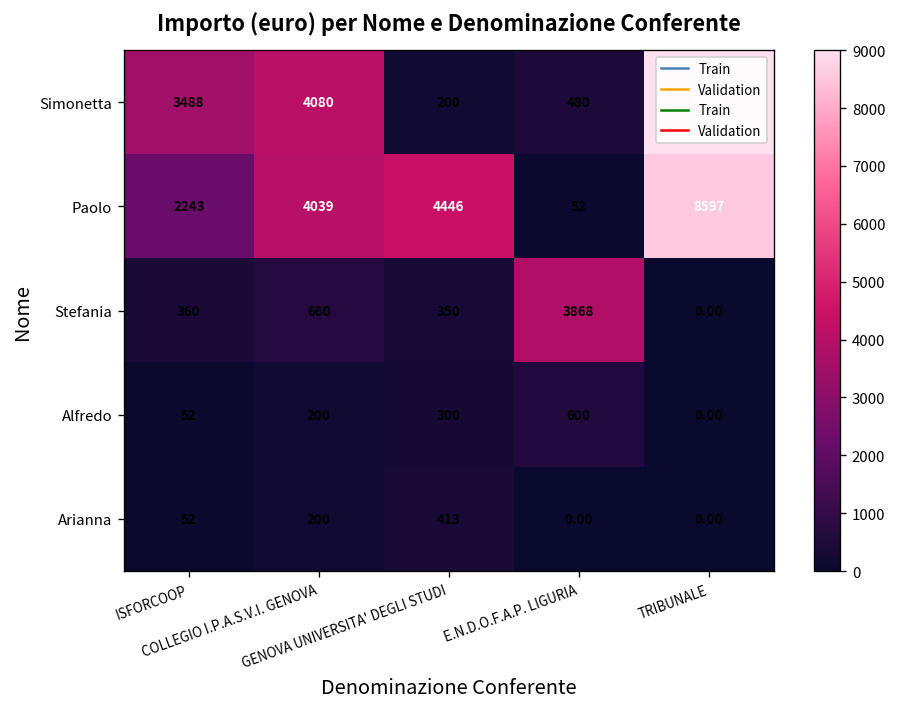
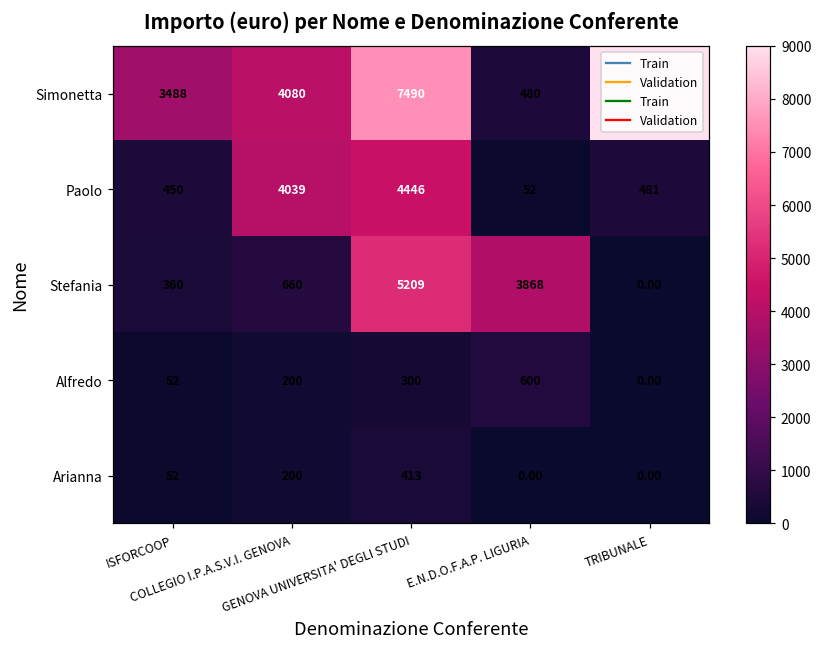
Simonetta, GENOVA UNIVERSITA' DEGLI STUDI: 200 -> 7490
Paolo, ISFORCOOP: 2243 -> 450
Paolo, TRIBUNALE: 8597 -> 481
Stefania, GENOVA UNIVERSITA' DEGLI STUDI: 350 -> 5209
